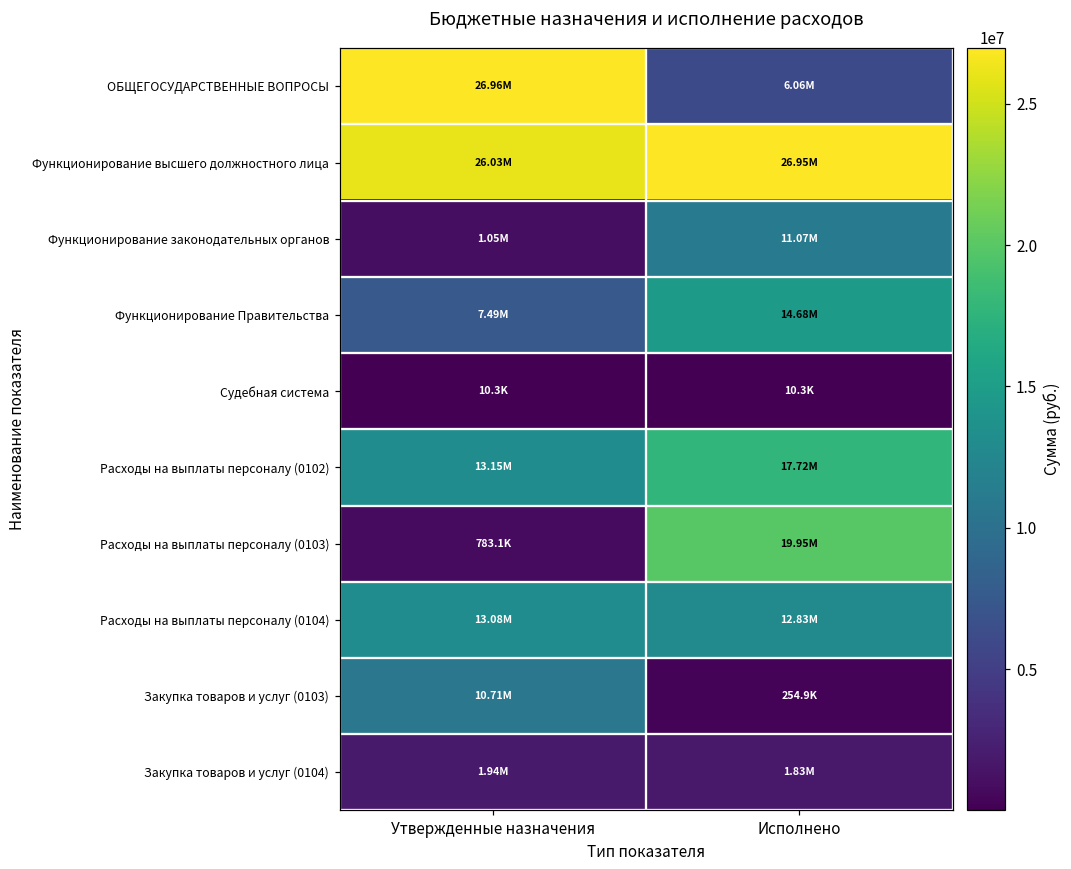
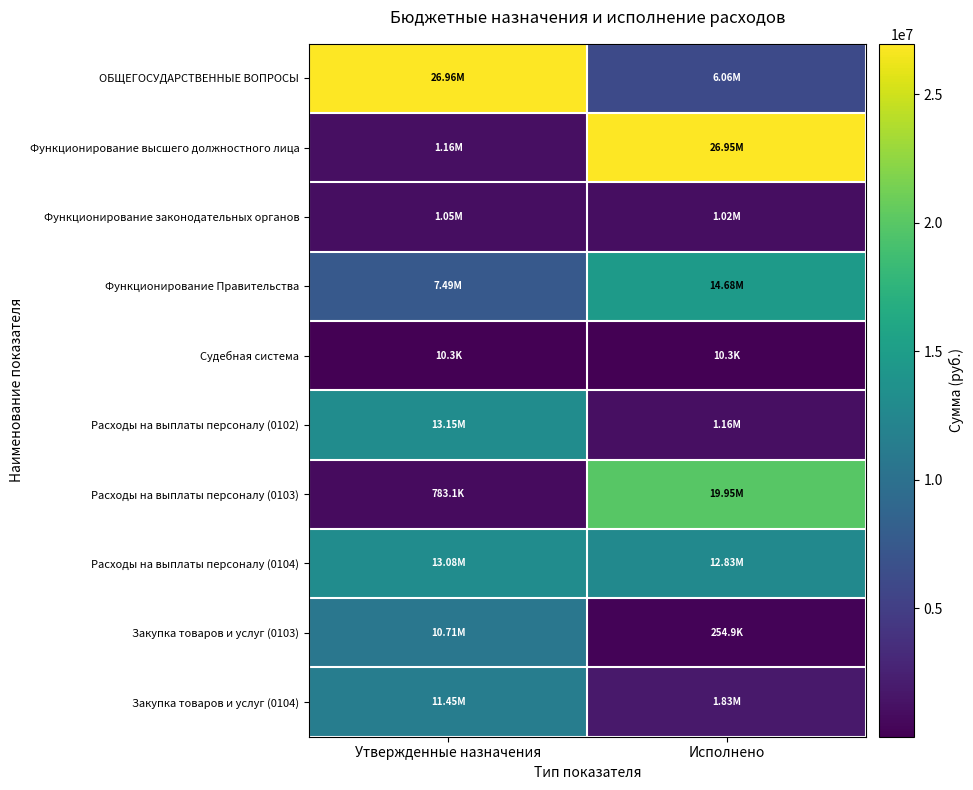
Функционирование высшего должностного лица, Утвержденные назначения: 26.03M -> 1.16M
Функционирование законодательных органов, Исполнено: 11.07M -> 1.02M
Расходы на выплаты персоналу (0102), Исполнено: 17.72M -> 1.16M
Закупка товаров и услуг (0104), Утвержденные назначения: 1.94M -> 11.45M
